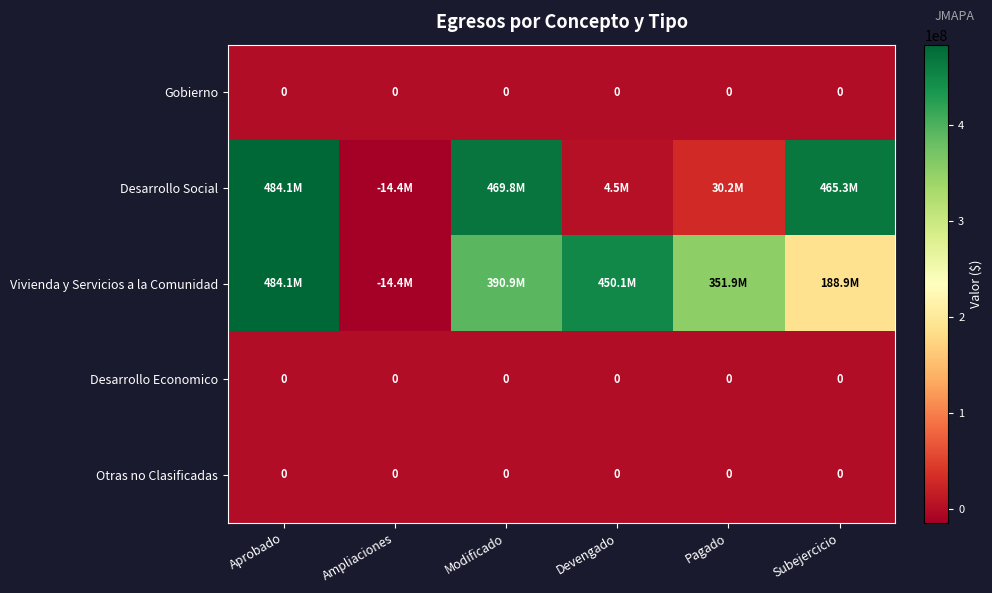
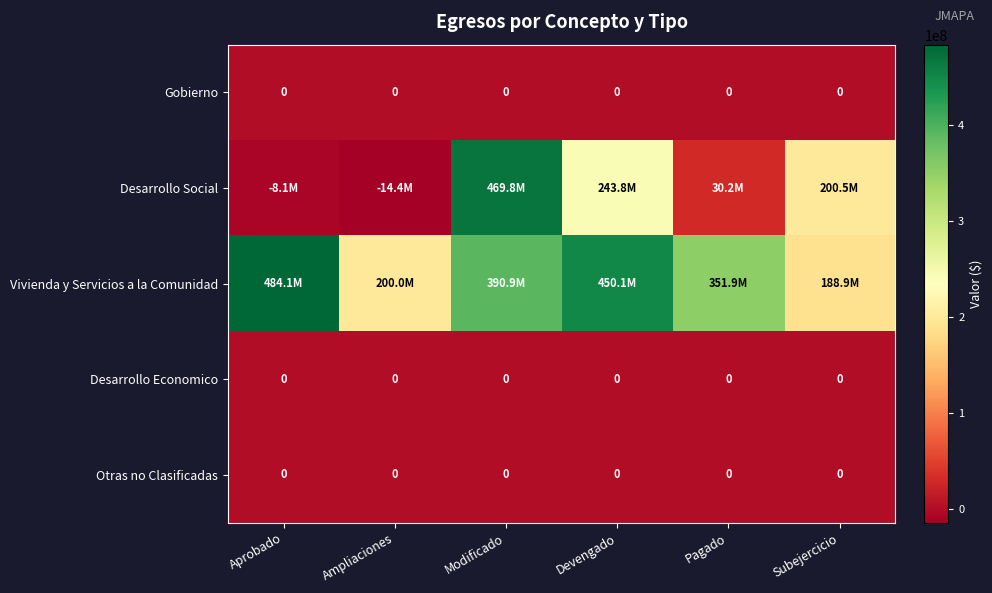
Desarrollo Social, Aprobado: 484.1M -> -8.1M
Desarrollo Social, Devengado: 4.5M -> 243.8M
Desarrollo Social, Subejercicio: 465.3M -> 200.5M
Vivienda y Servicios a la Comunidad, Ampliaciones: -14.4M -> 200.0M
